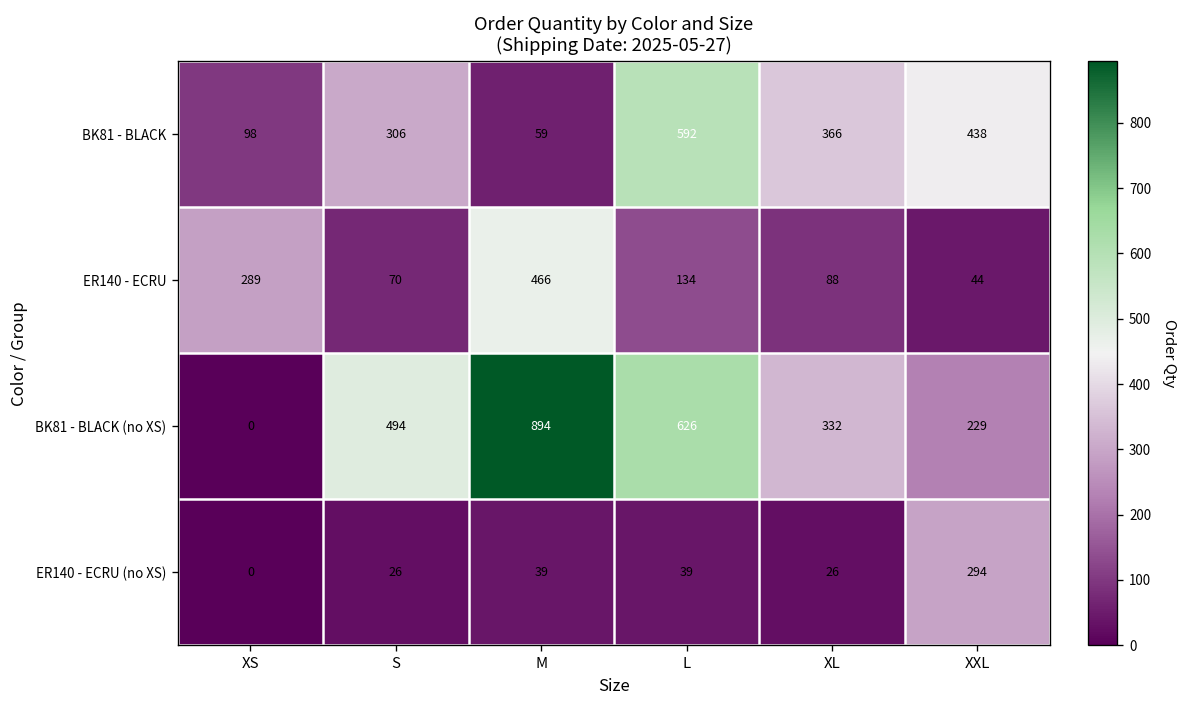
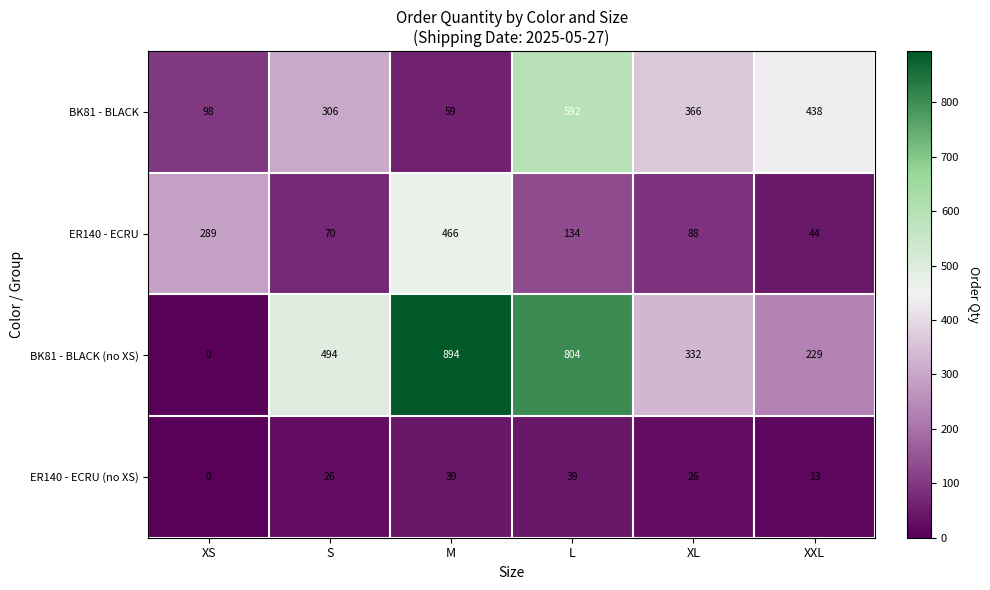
BK81 - BLACK (no XS), L: 626 -> 804
ER140 - ECRU (no XS), XXL: 294 -> 13
